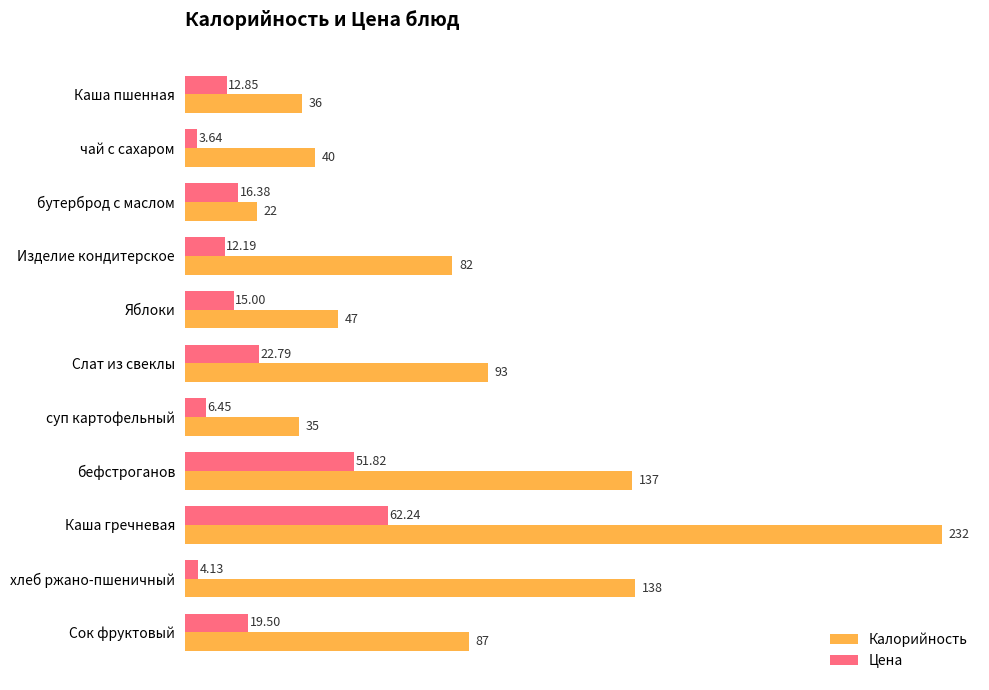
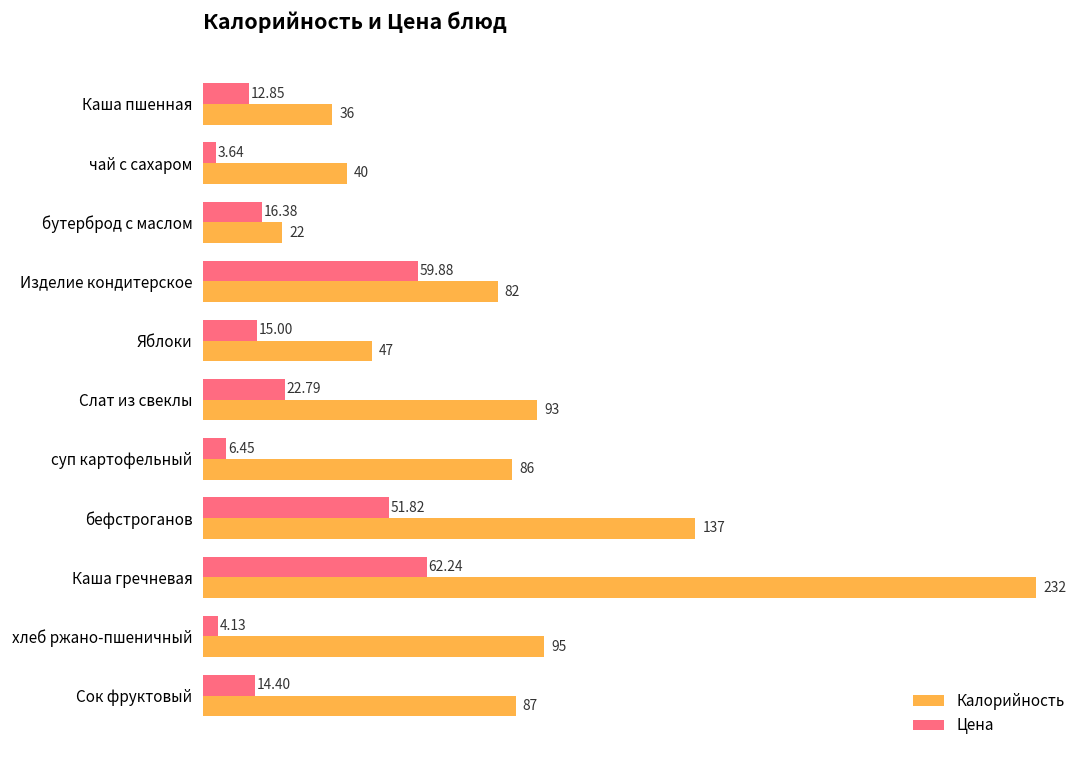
Цена, Изделие кондитерское: 12.19 -> 59.88
Калорийность, суп картофельный: 35 -> 86
Калорийность, хлеб ржано-пшеничный: 138 -> 95
Цена, Сок фруктовый: 19.50 -> 14.40
